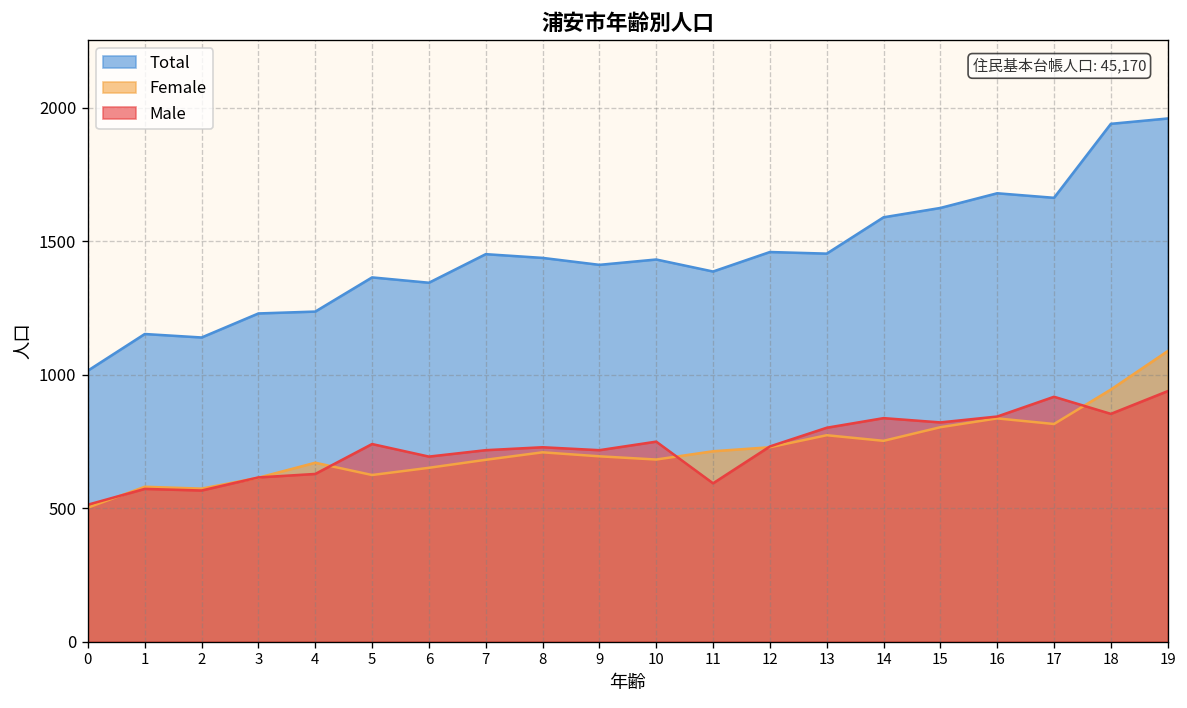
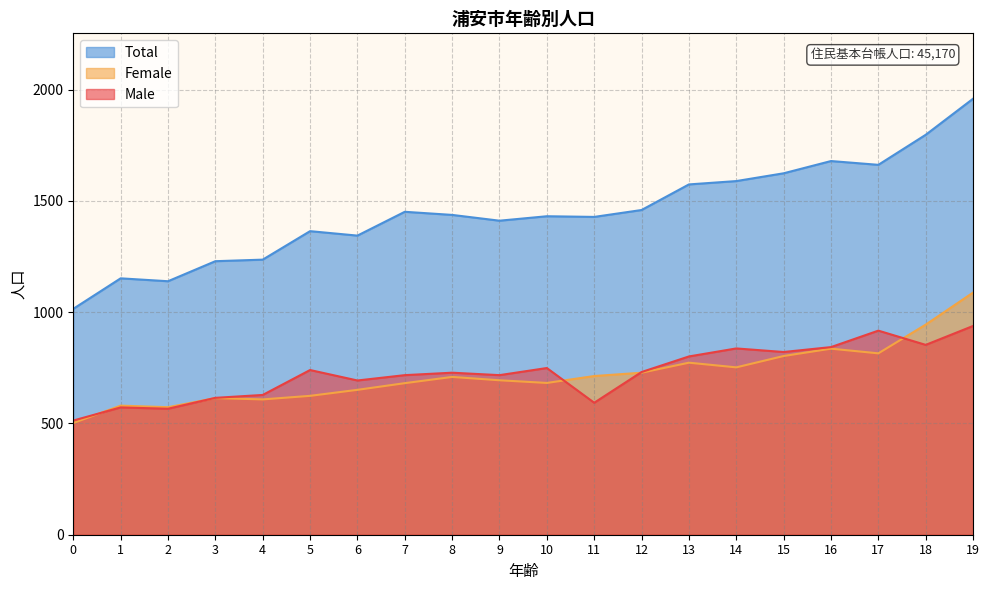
Female, 4: 670 -> 610
Total, 11: 1390 -> 1430
Total, 13: 1450 -> 1570
Total, 18: 1940 -> 1800
